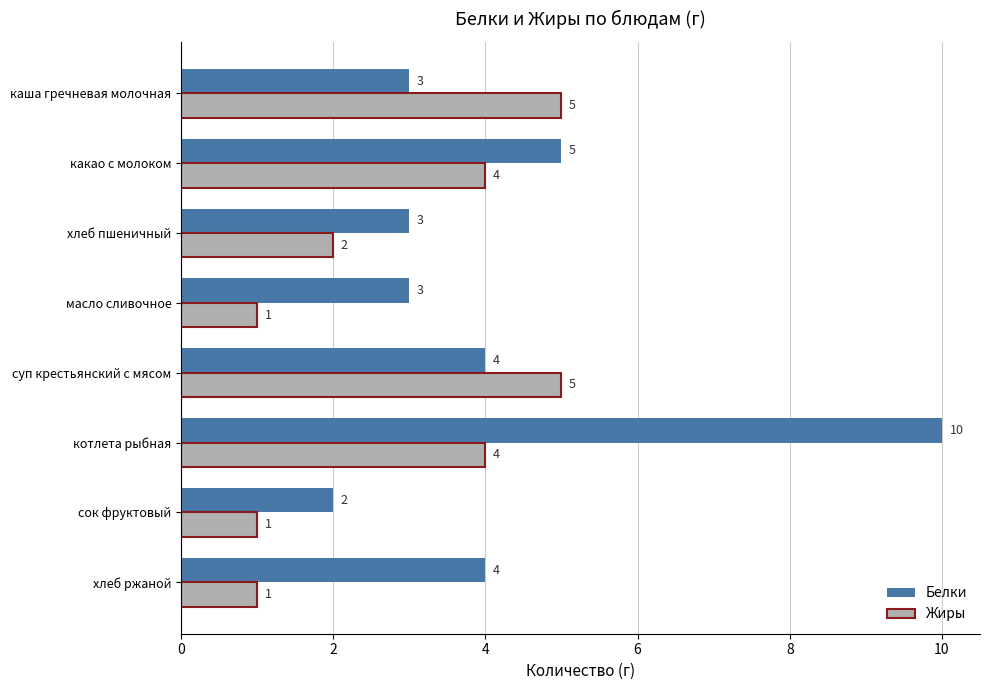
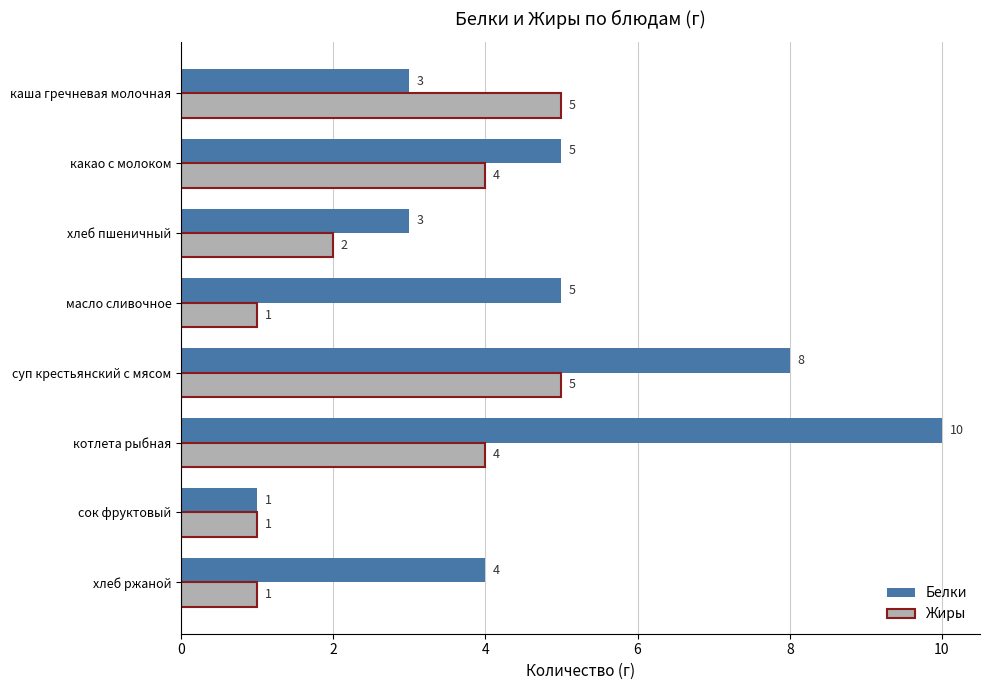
Белки, масло сливочное: 3 -> 5
Белки, суп крестьянский с мясом: 4 -> 8
Белки, сок фруктовый: 2 -> 1
